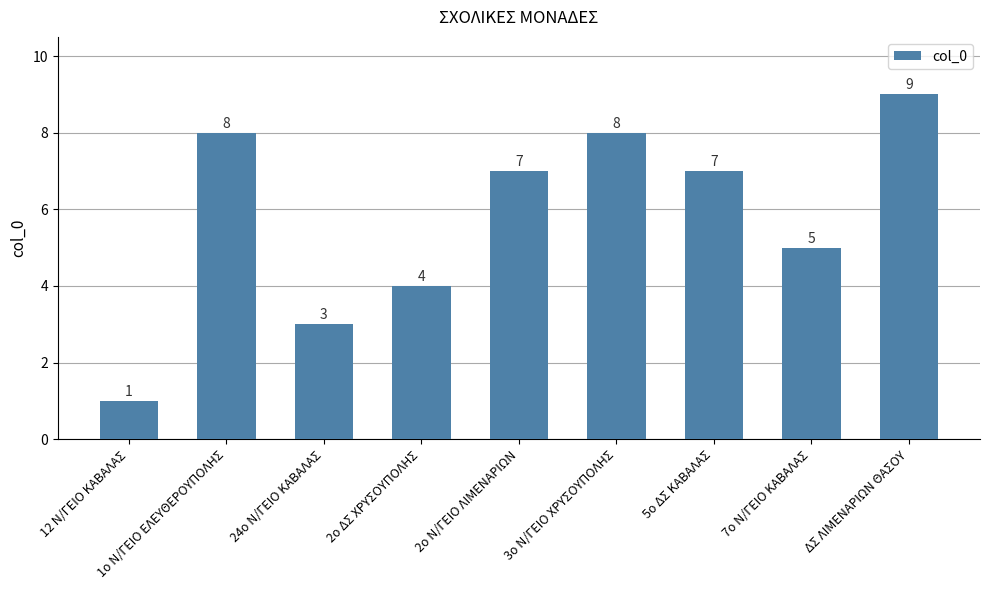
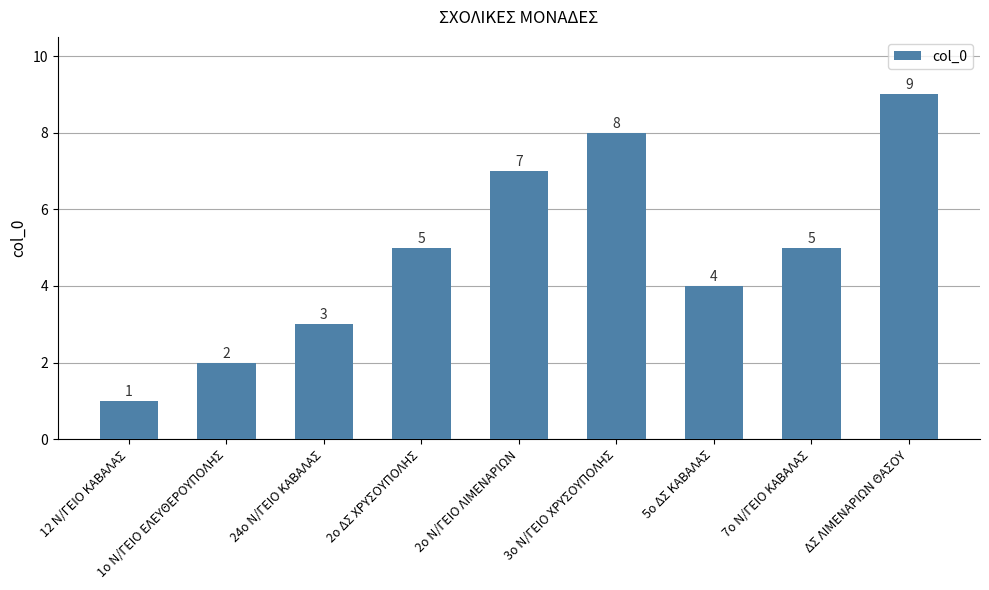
1ο Ν/ΓΕΙΟ ΕΛΕΥΘΕΡΟΥΠΟΛΗΣ: 8 -> 2
2ο ΔΣ ΧΡΥΣΟΥΠΟΛΗΣ: 4 -> 5
5ο ΔΣ ΚΑΒΑΛΑΣ: 7 -> 4
